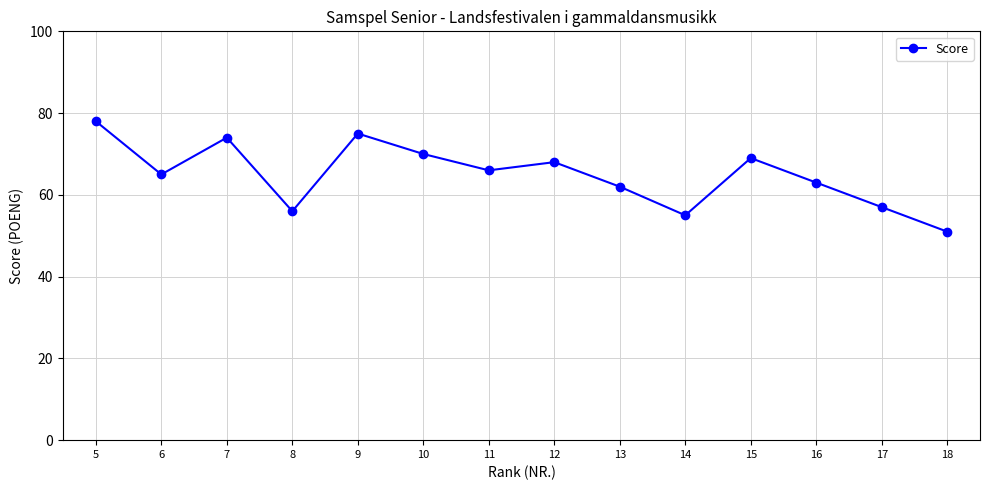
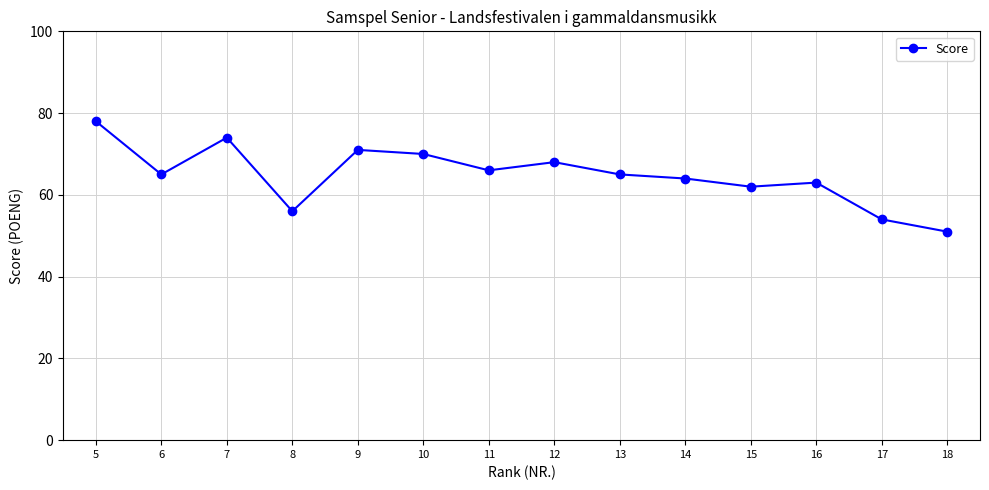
9: 75 -> 71
13: 62 -> 65
14: 55 -> 64
15: 69 -> 62
17: 57 -> 54
